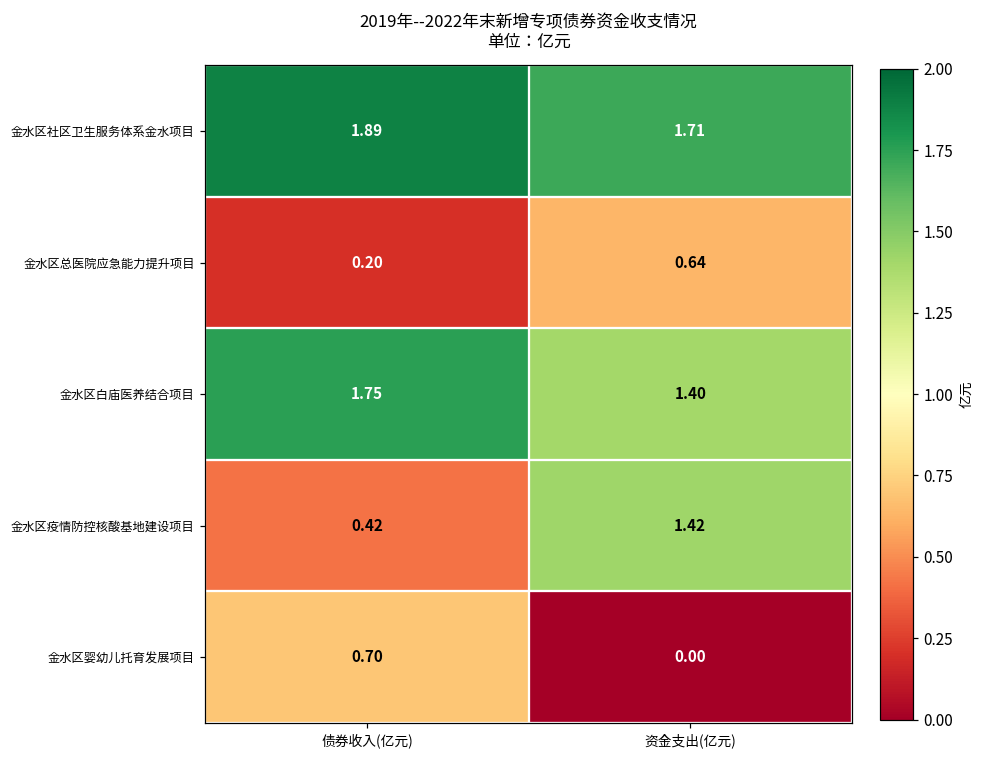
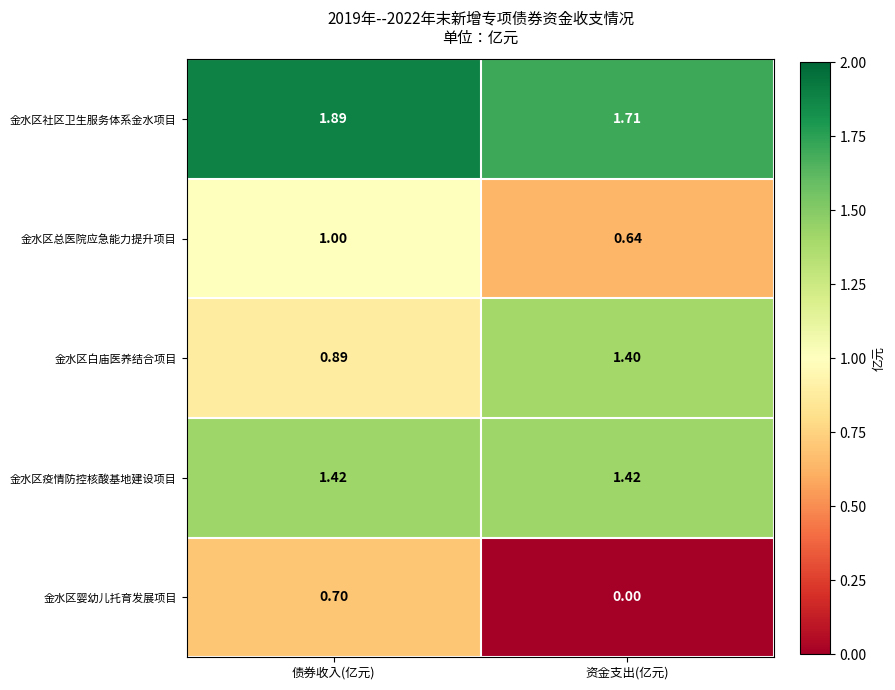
金水区总医院应急能力提升项目, 债券收入(亿元): 0.20 -> 1.00
金水区白庙医养结合项目, 债券收入(亿元): 1.75 -> 0.89
金水区疫情防控核酸基地建设项目, 债券收入(亿元): 0.42 -> 1.42
